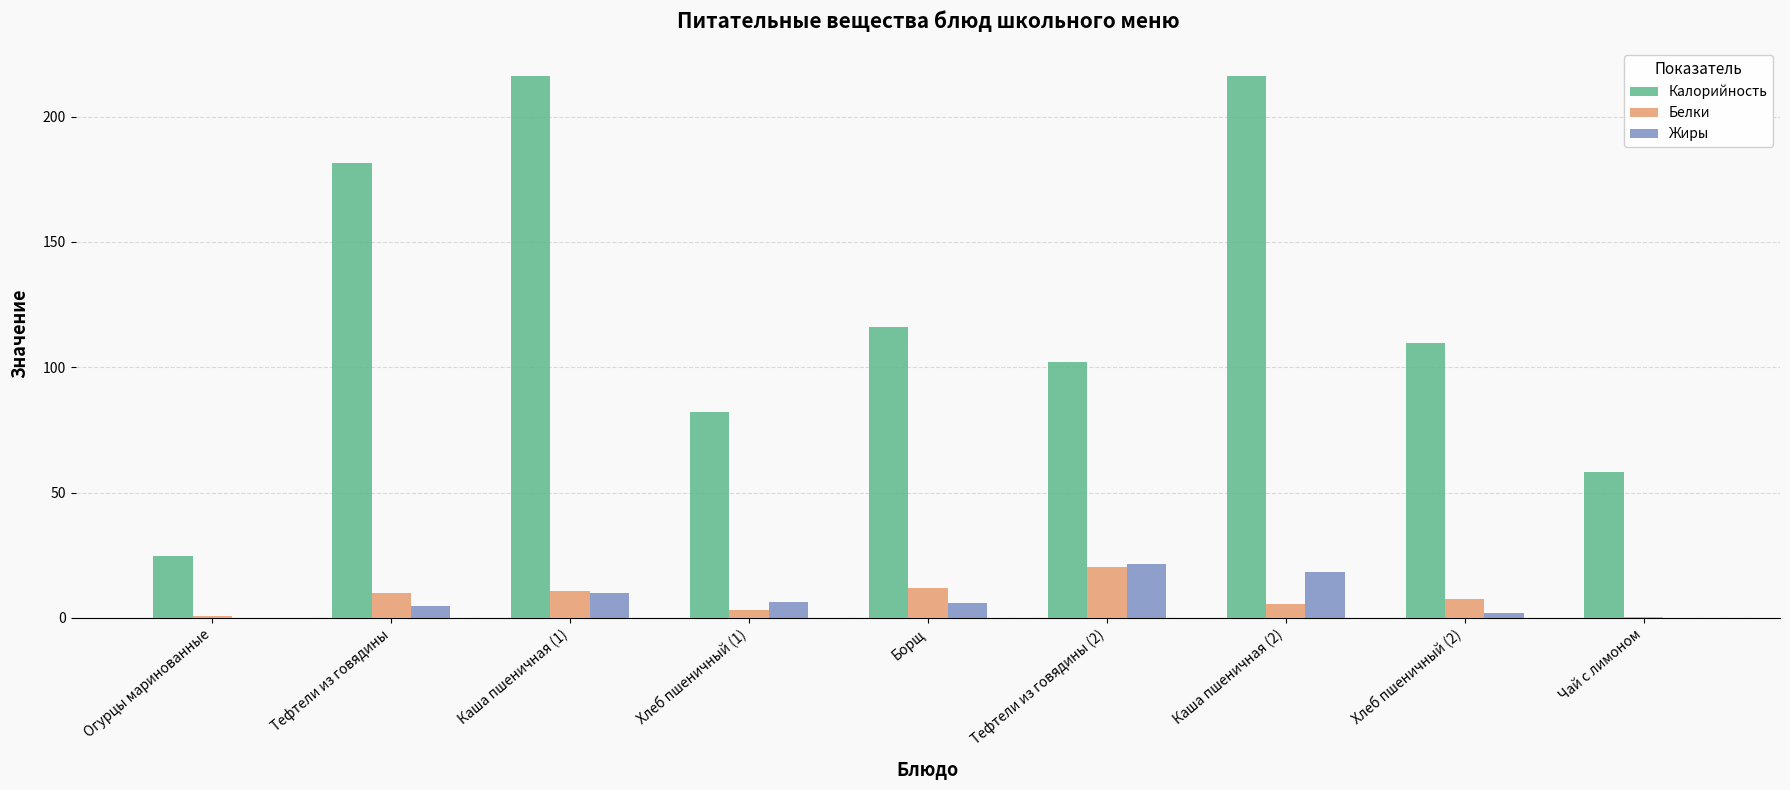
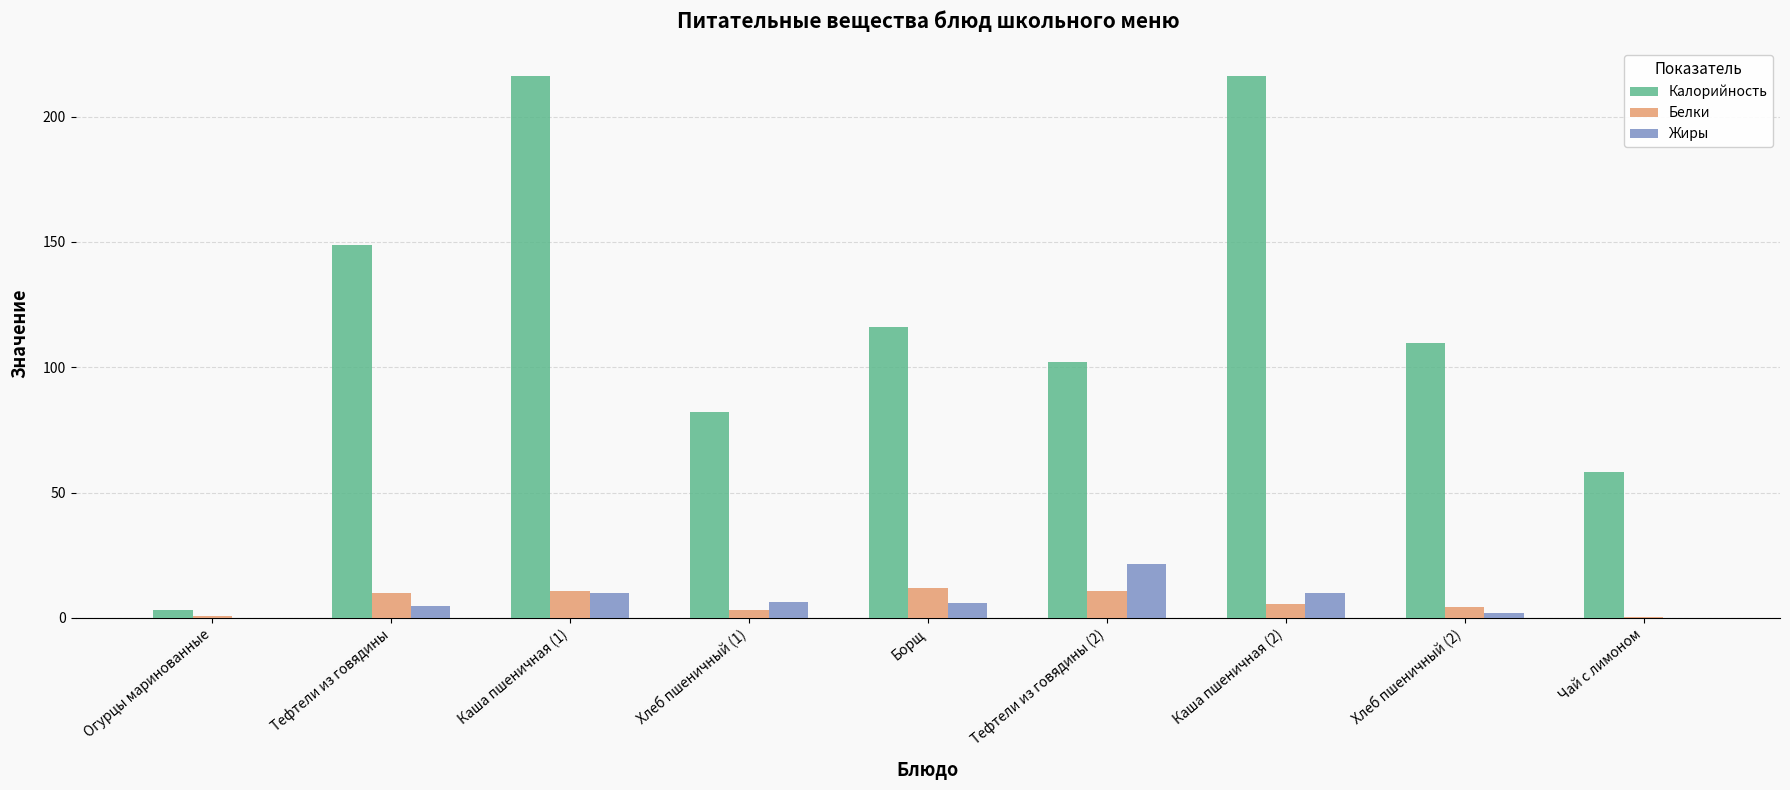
Калорийность, Огурцы маринованные: 25 -> 3
Калорийность, Тефтели из говядины: 181 -> 149
Белки, Тефтели из говядины (2): 20 -> 11
Жиры, Каша пшеничная (2): 18 -> 10
Белки, Хлеб пшеничный (2): 8 -> 4
